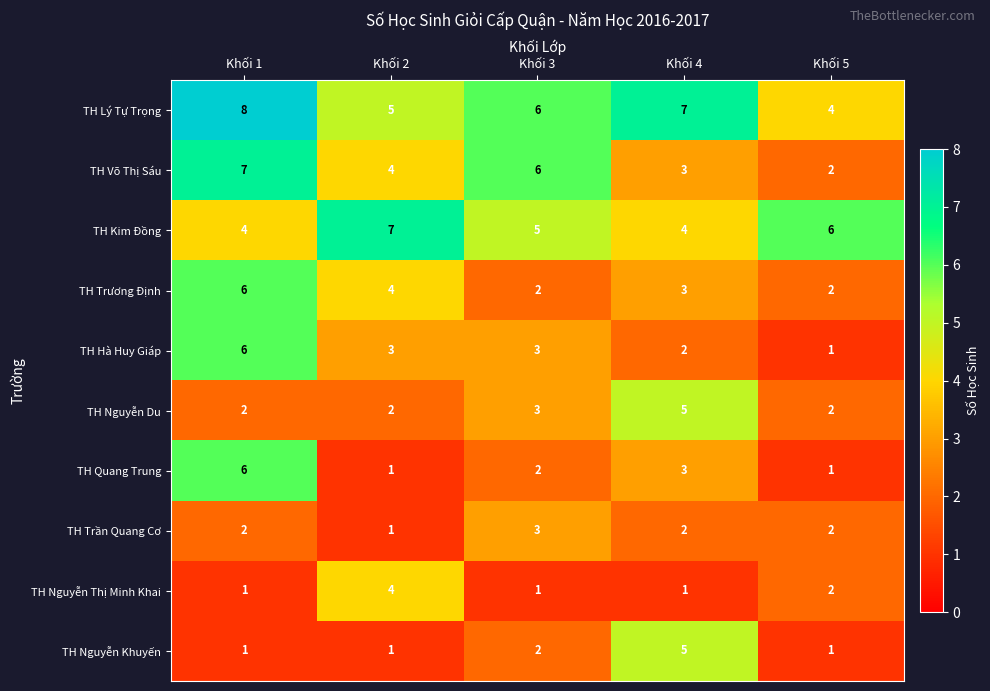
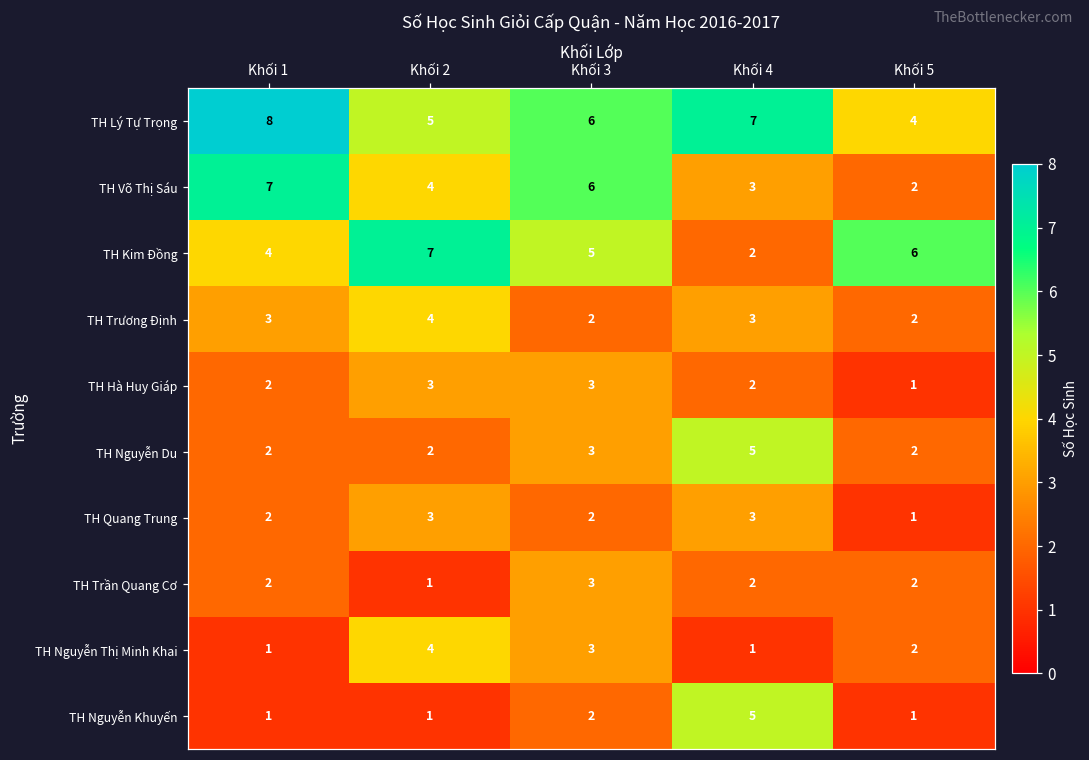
TH Kim Đồng, Khối 4: 4 -> 2
TH Trương Định, Khối 1: 6 -> 3
TH Hà Huy Giáp, Khối 1: 6 -> 2
TH Quang Trung, Khối 1: 6 -> 2
TH Quang Trung, Khối 2: 1 -> 3
TH Nguyễn Thị Minh Khai, Khối 3: 1 -> 3
